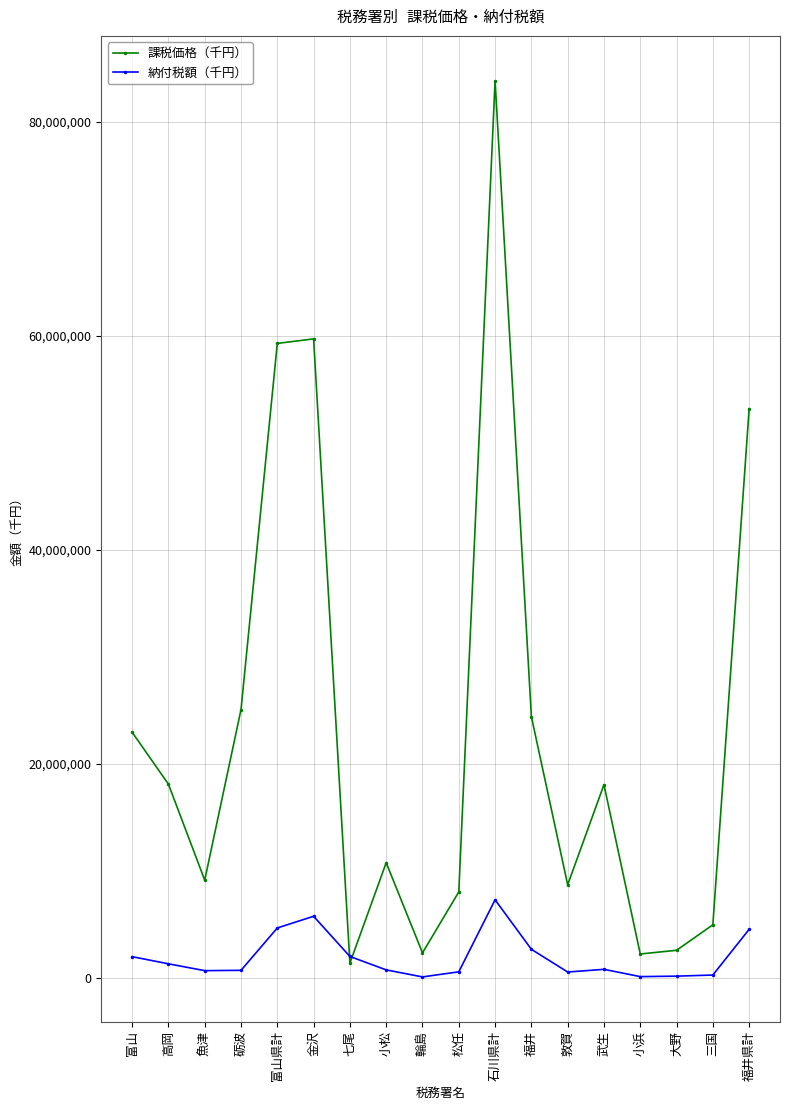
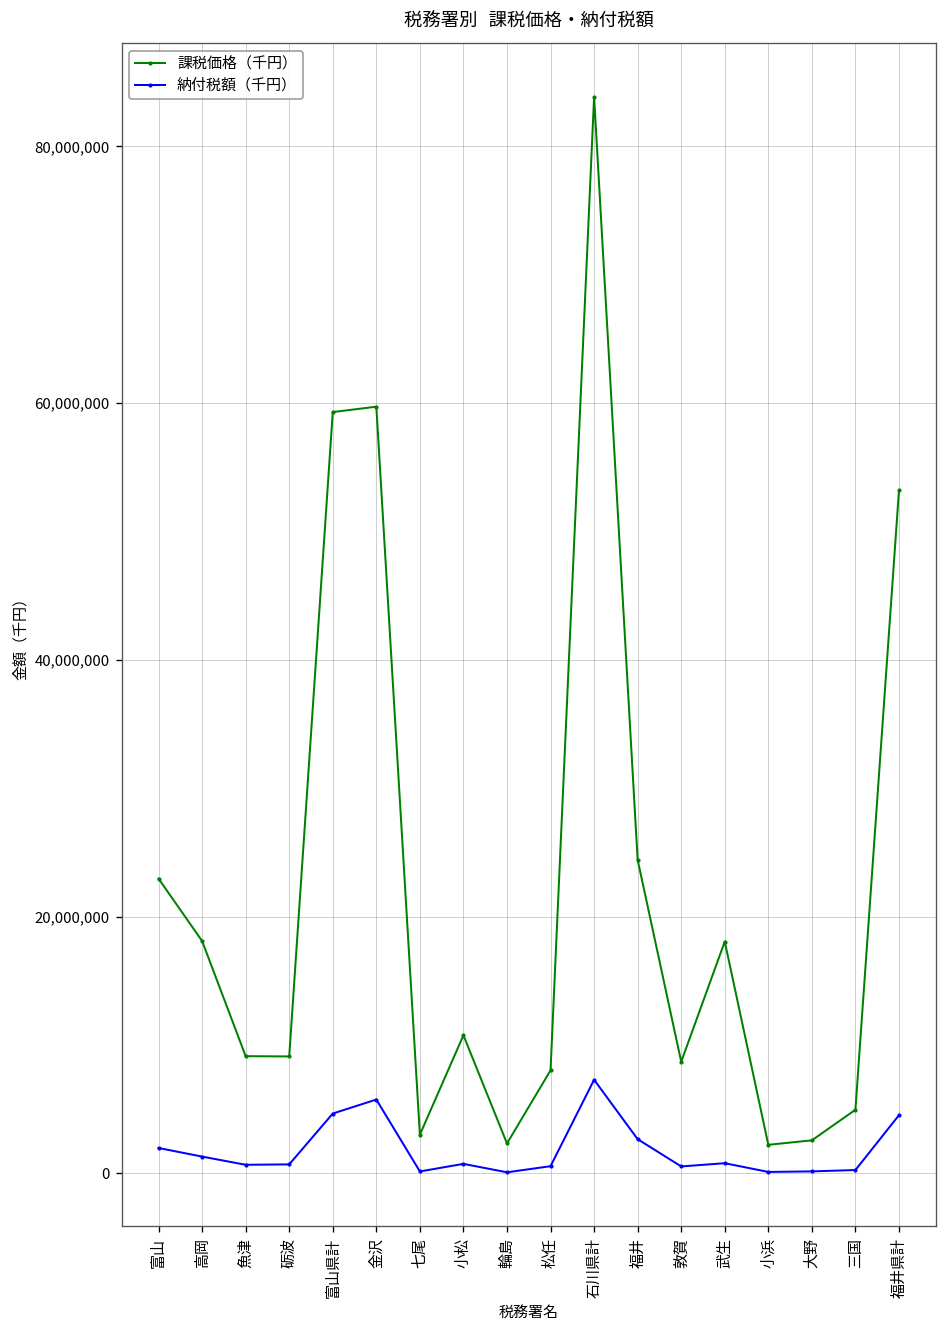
課税価格（千円）, 砺波: 25,100,000 -> 9,100,000
課税価格（千円）, 七尾: 1,400,000 -> 3,000,000
納付税額（千円）, 七尾: 2,000,000 -> 200,000
